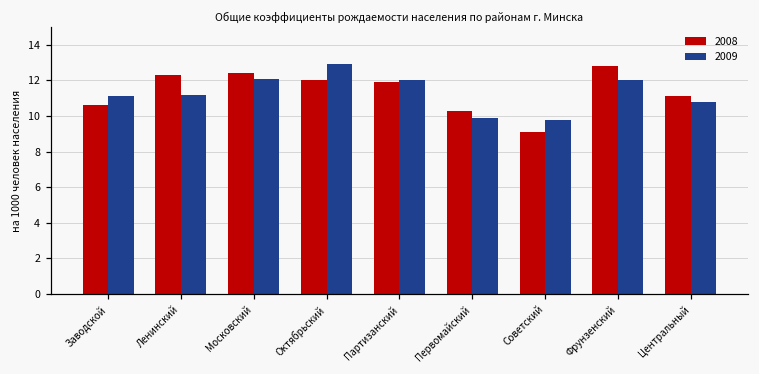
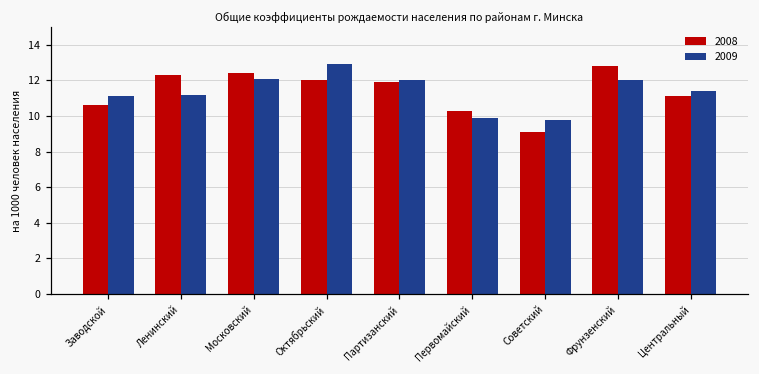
2009, Центральный: 10.8 -> 11.4
